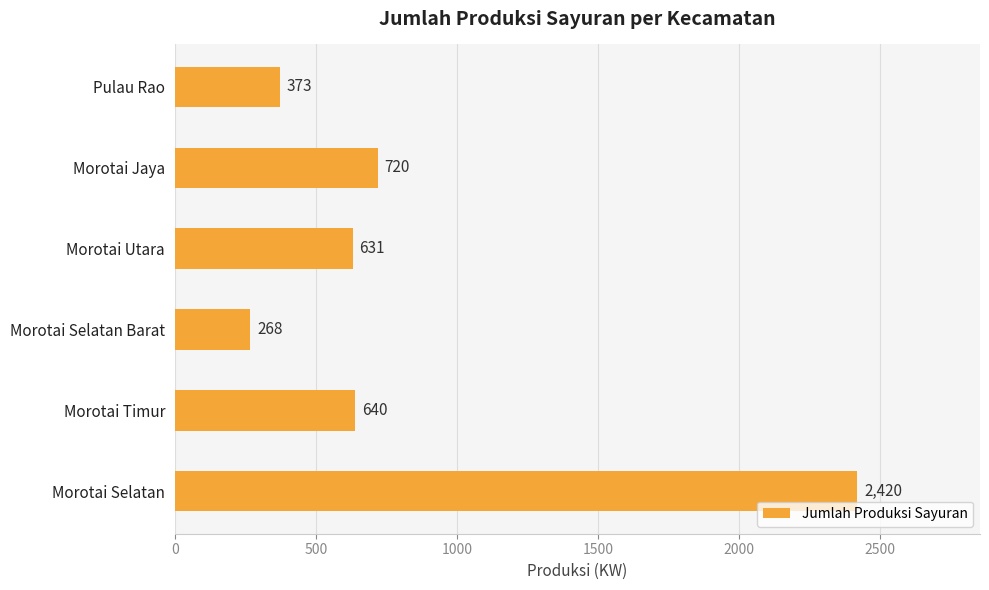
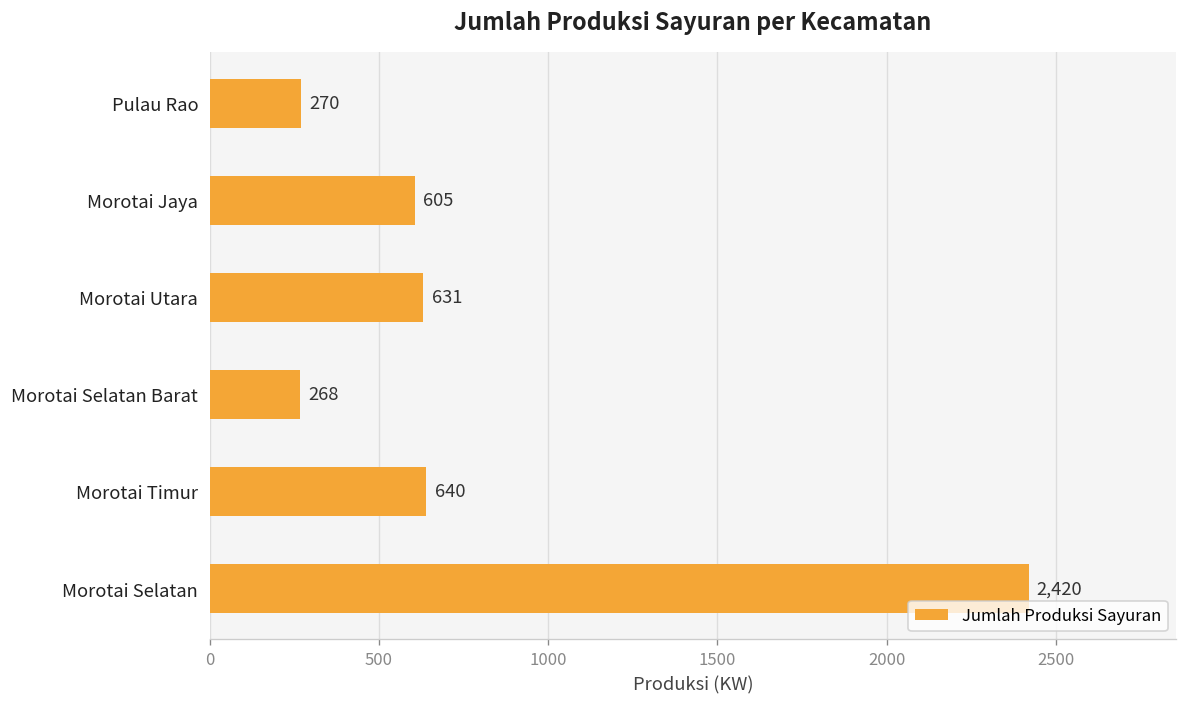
Pulau Rao: 373 -> 270
Morotai Jaya: 720 -> 605
